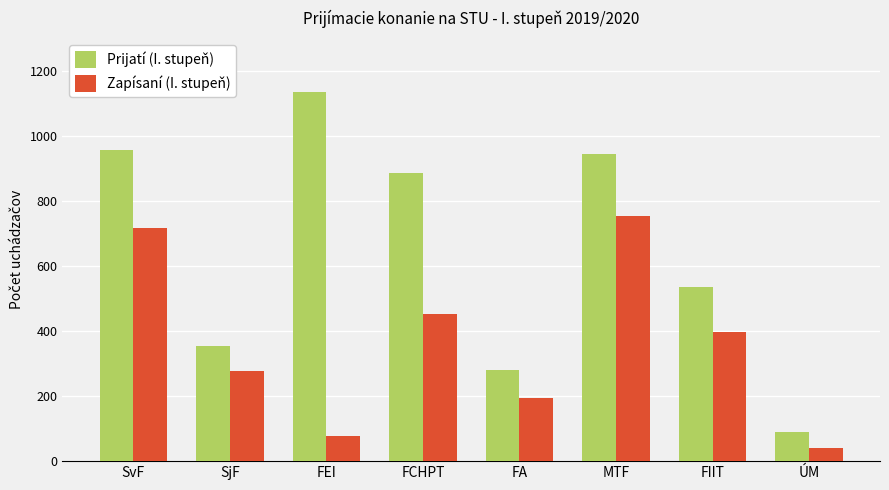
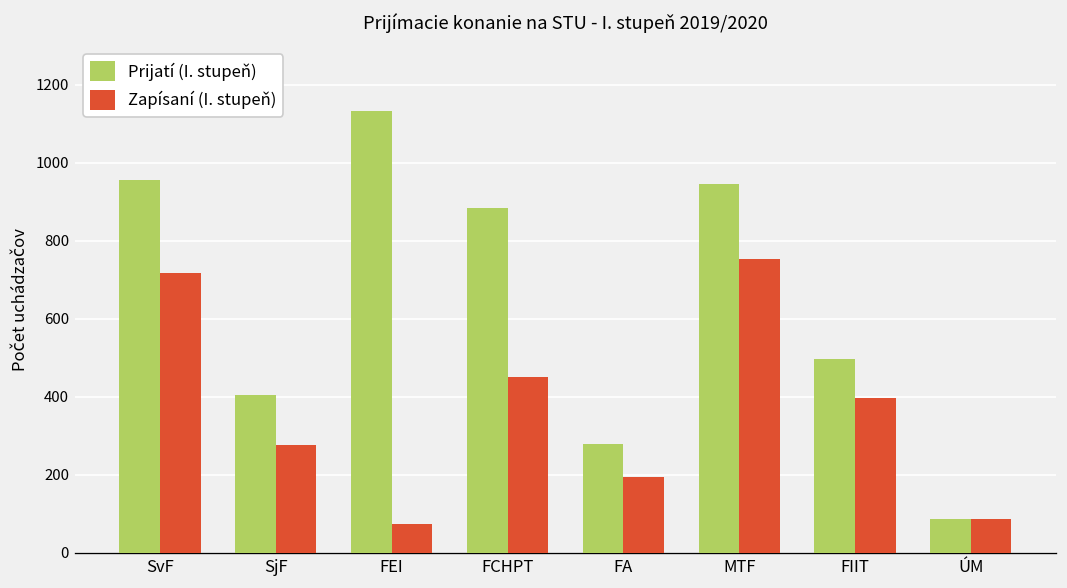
Prijatí (I. stupeň), SjF: 350 -> 400
Prijatí (I. stupeň), FIIT: 540 -> 500
Zapísaní (I. stupeň), ÚM: 40 -> 90
